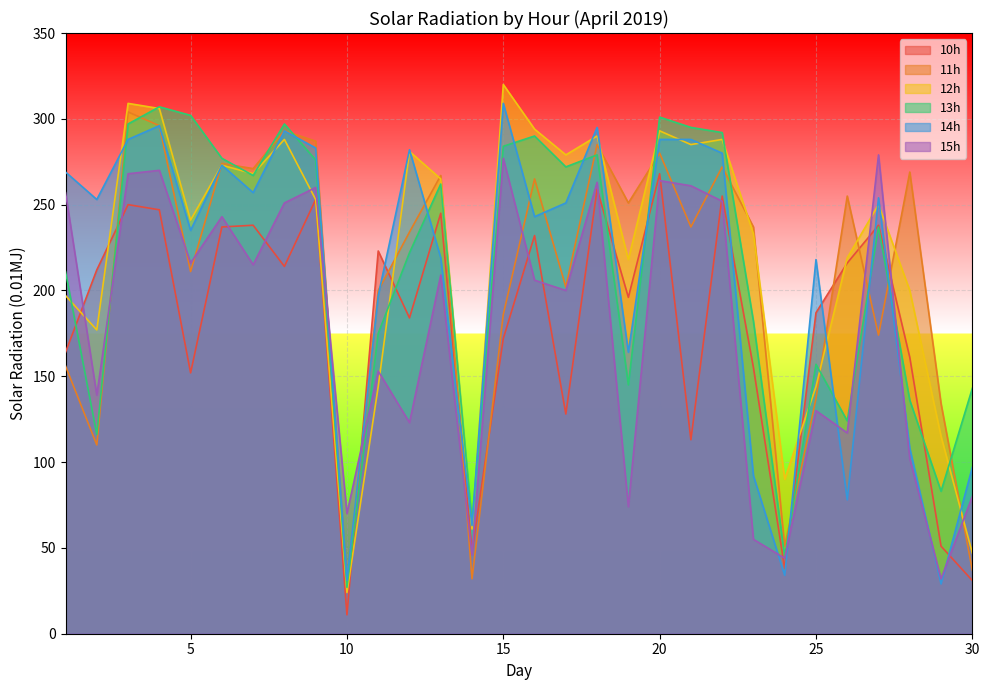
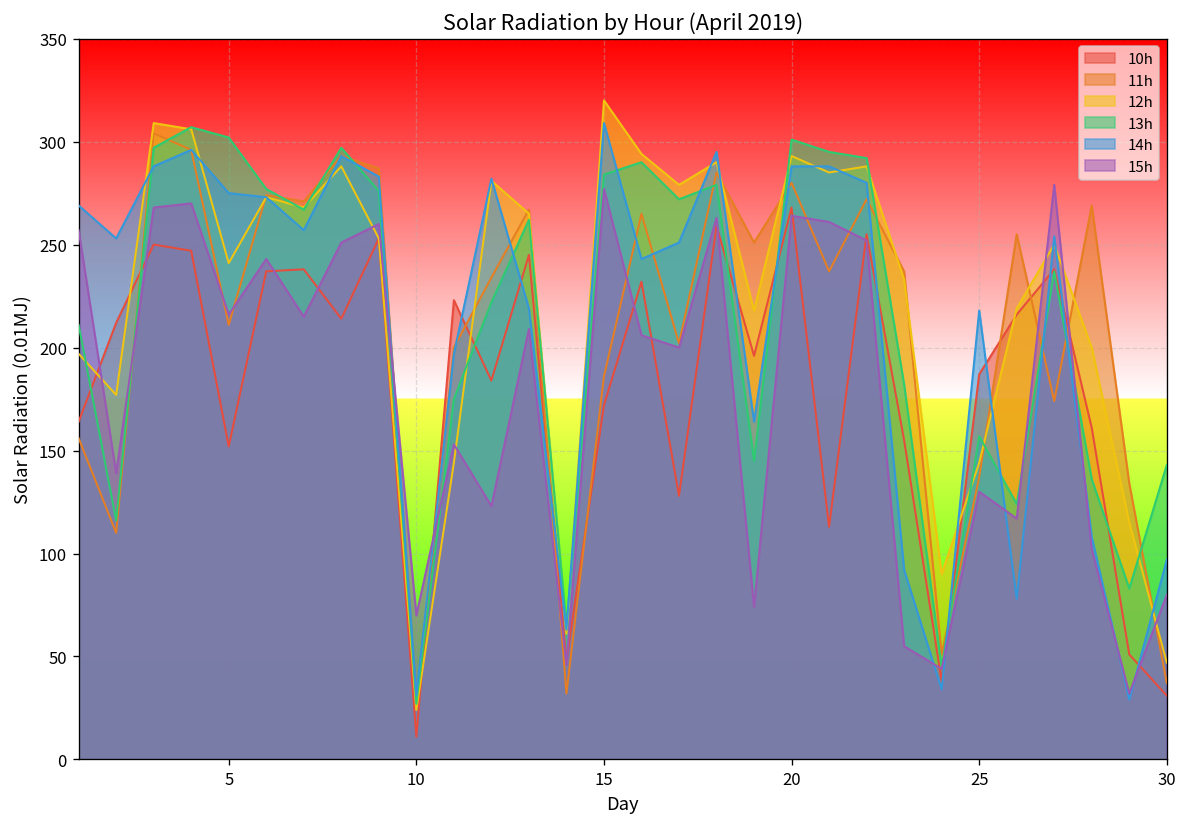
14h, 5: 235 -> 275
